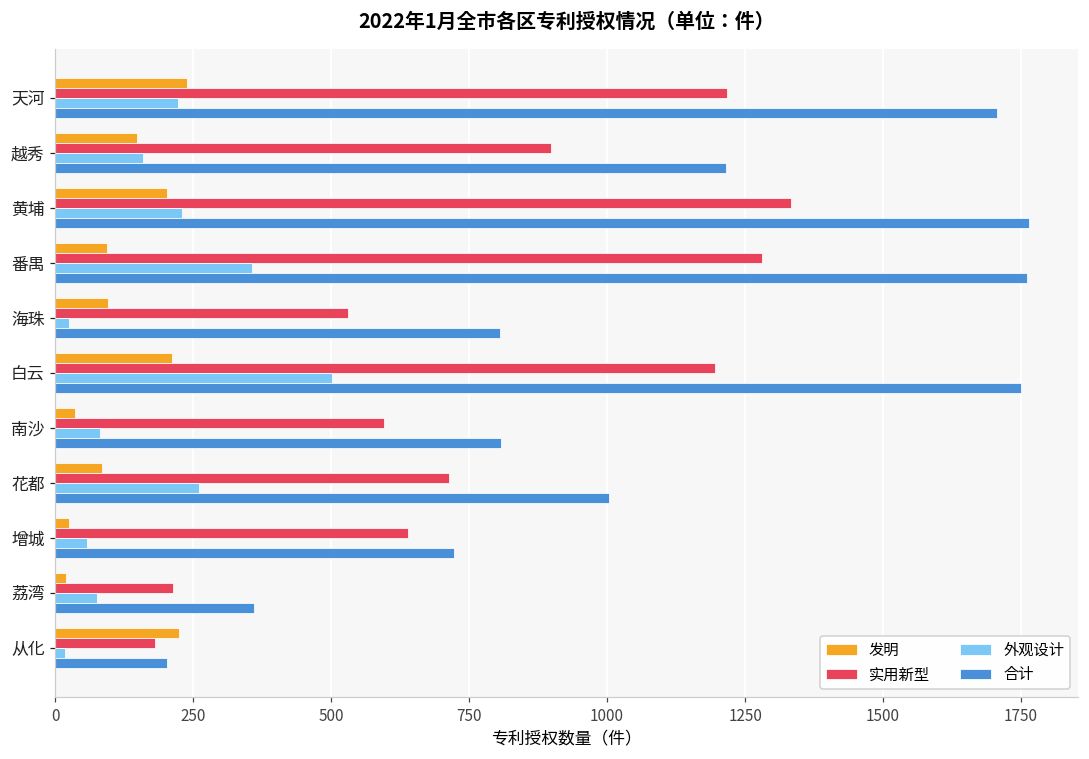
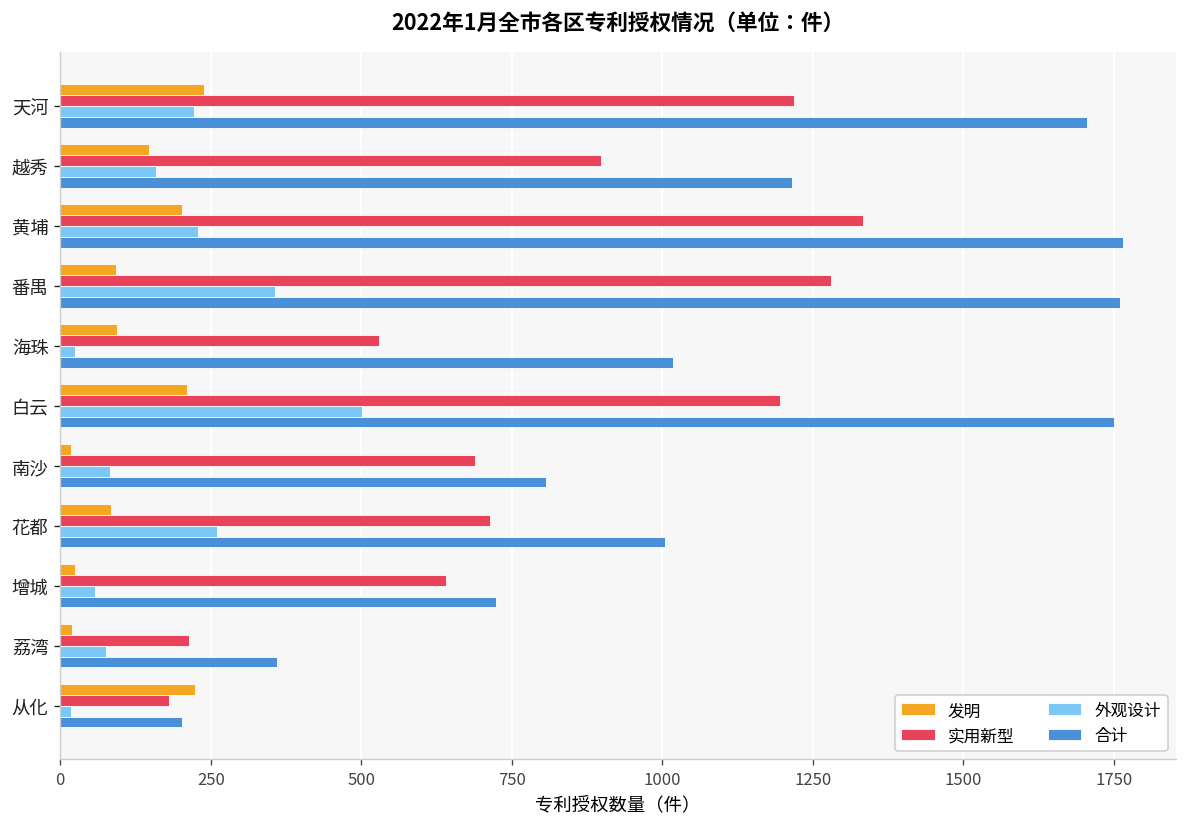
合计, 海珠: 810 -> 1020
发明, 南沙: 40 -> 20
实用新型, 南沙: 600 -> 690
